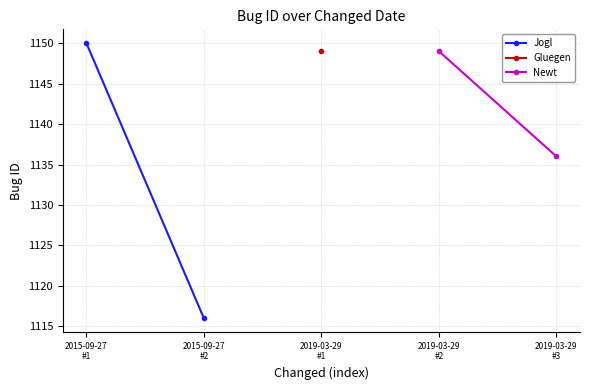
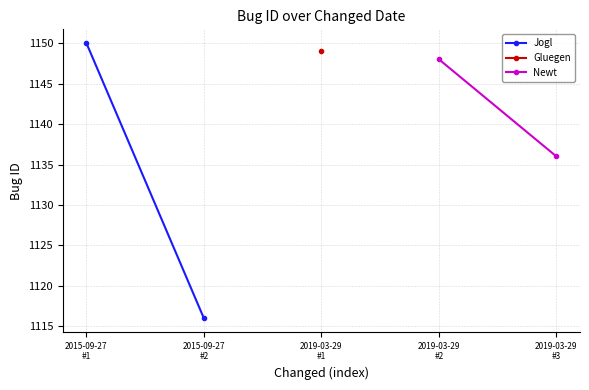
Newt, 2019-03-29 #2: 1149 -> 1148
